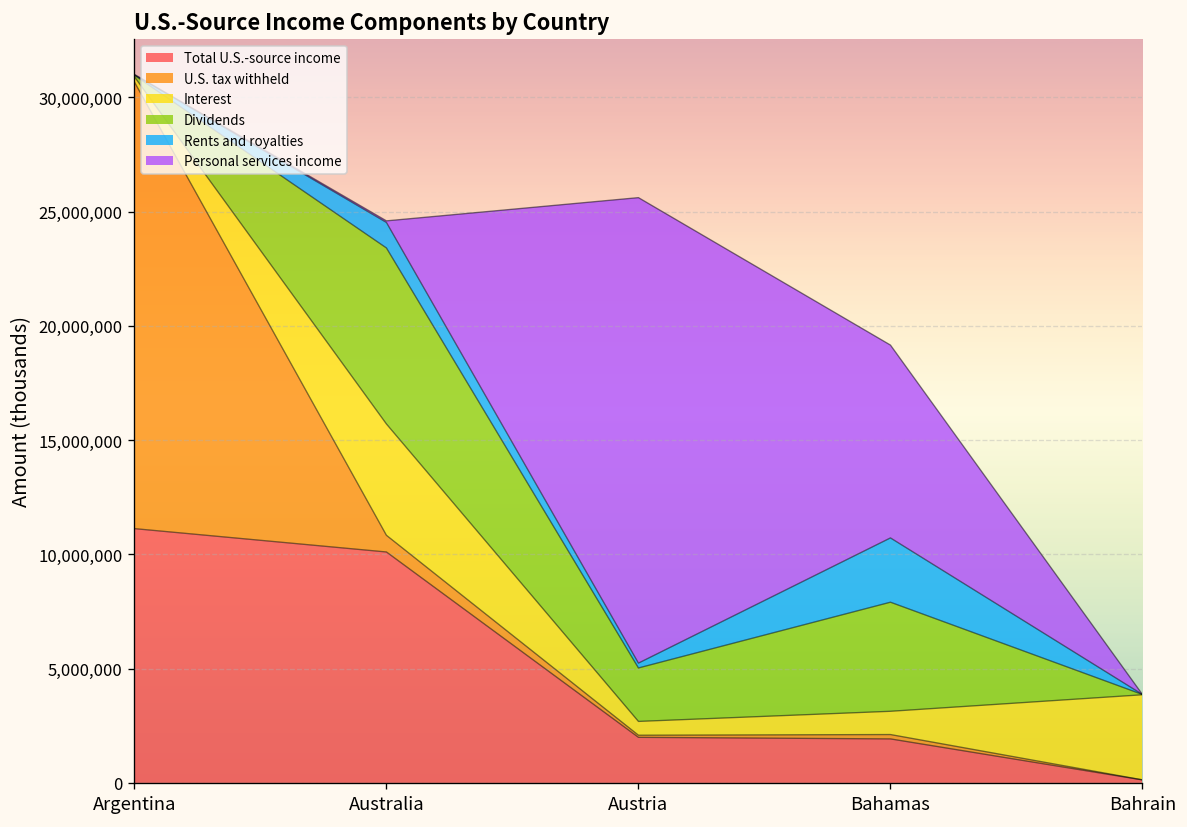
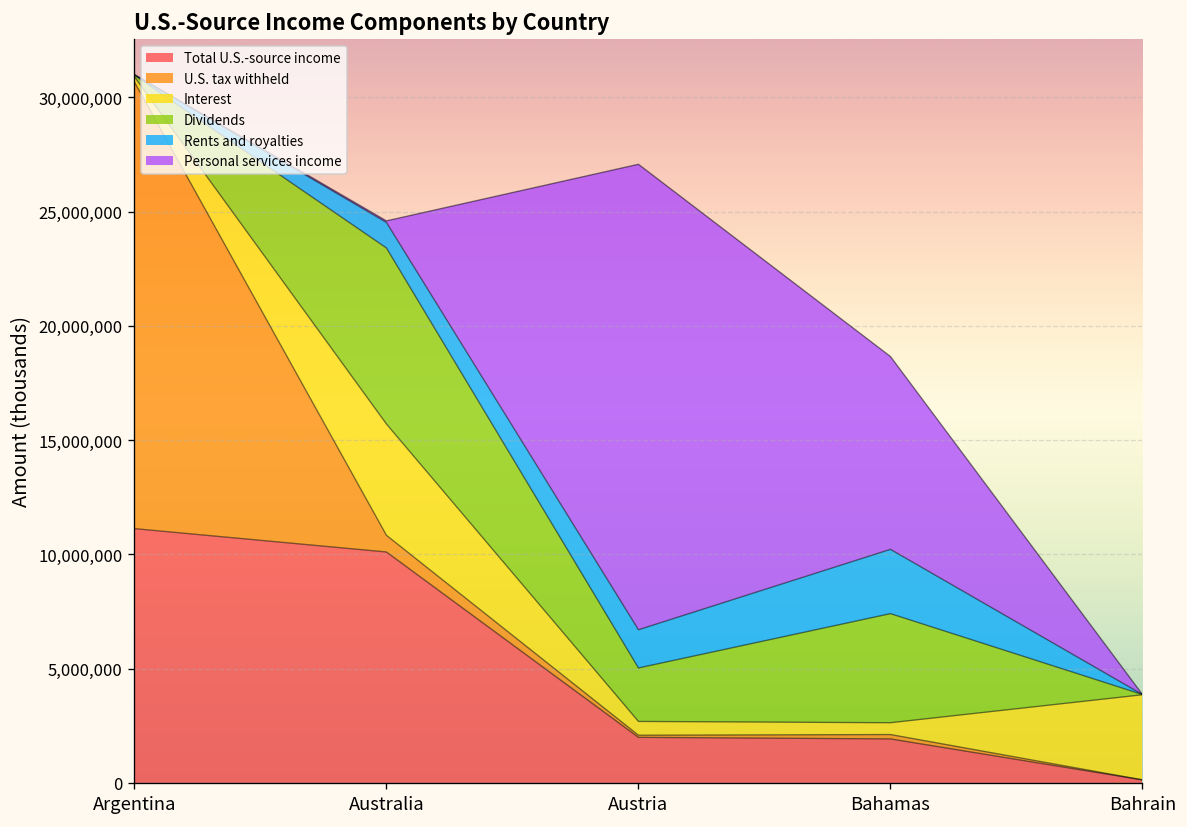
Rents and royalties, Austria: 200,000 -> 1,700,000
Interest, Bahamas: 1,000,000 -> 500,000
